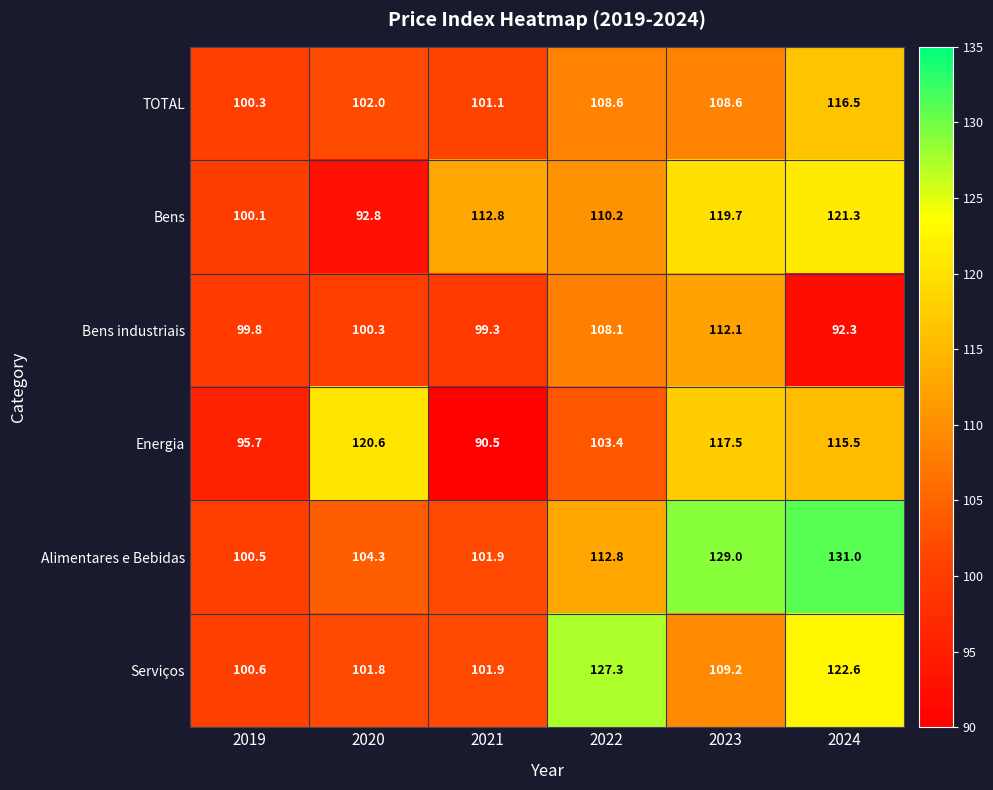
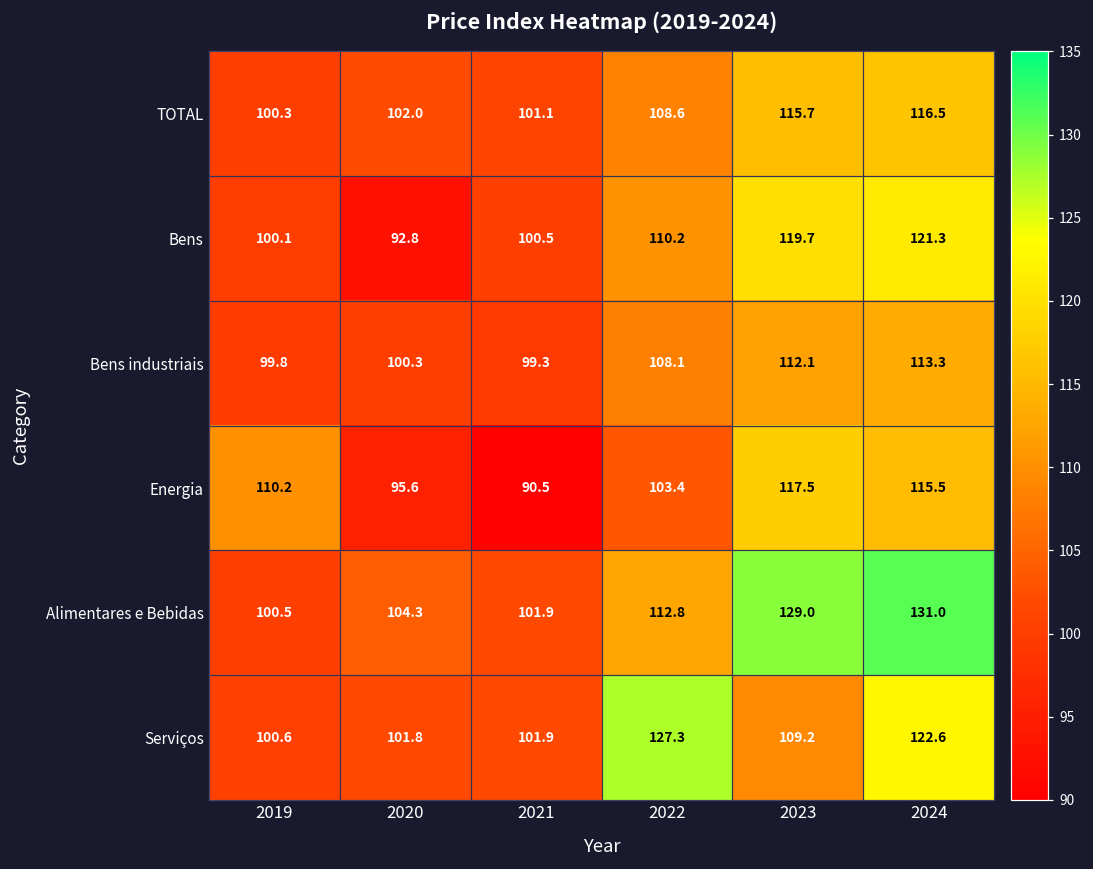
TOTAL, 2023: 108.6 -> 115.7
Bens, 2021: 112.8 -> 100.5
Bens industriais, 2024: 92.3 -> 113.3
Energia, 2019: 95.7 -> 110.2
Energia, 2020: 120.6 -> 95.6
